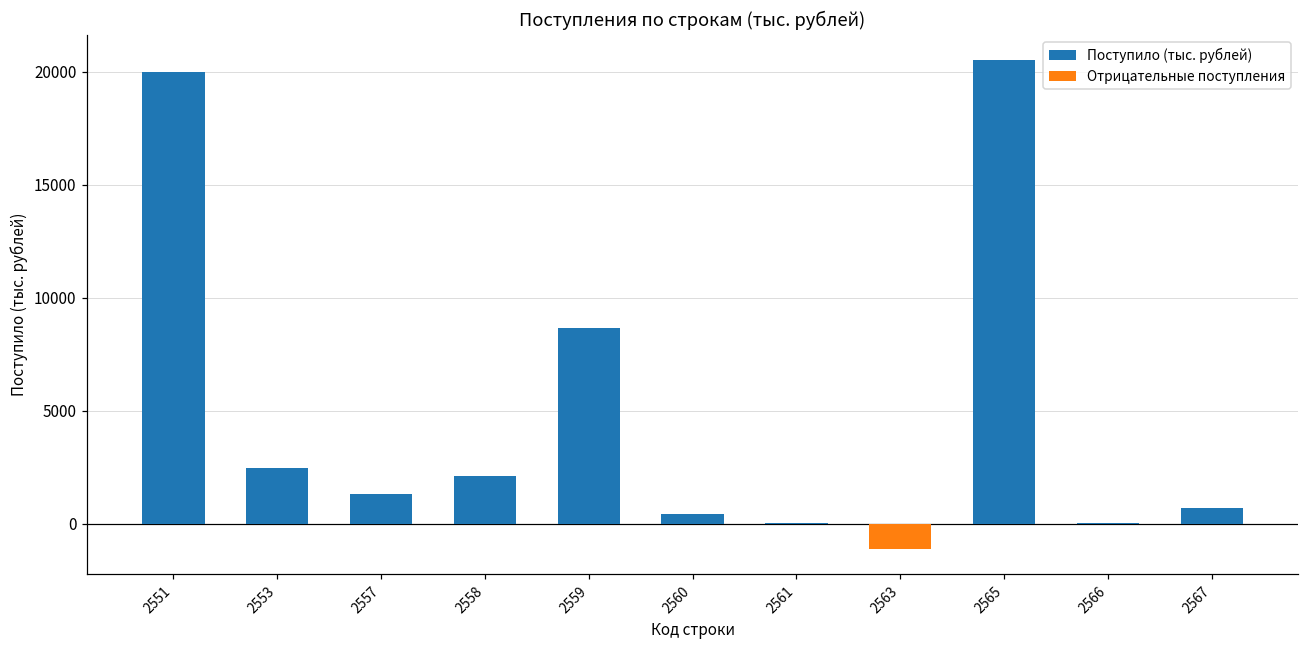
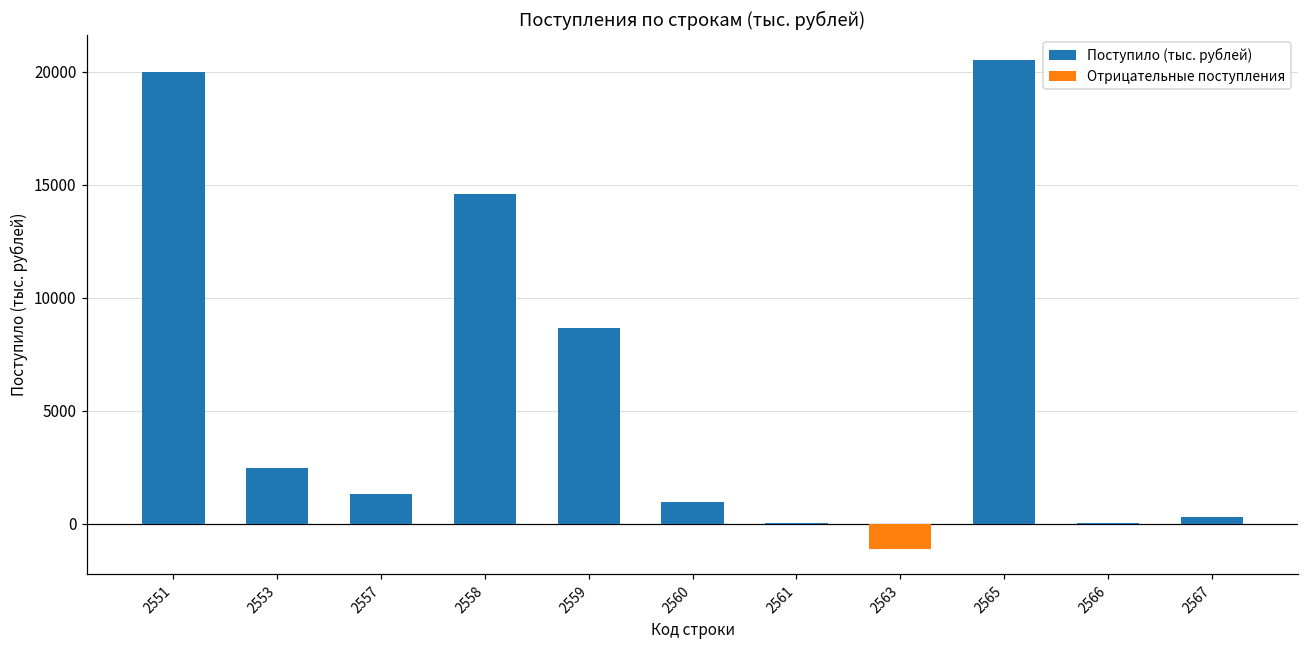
Поступило (тыс. рублей), 2558: 2100 -> 14600
Поступило (тыс. рублей), 2560: 400 -> 1000
Поступило (тыс. рублей), 2567: 700 -> 300
